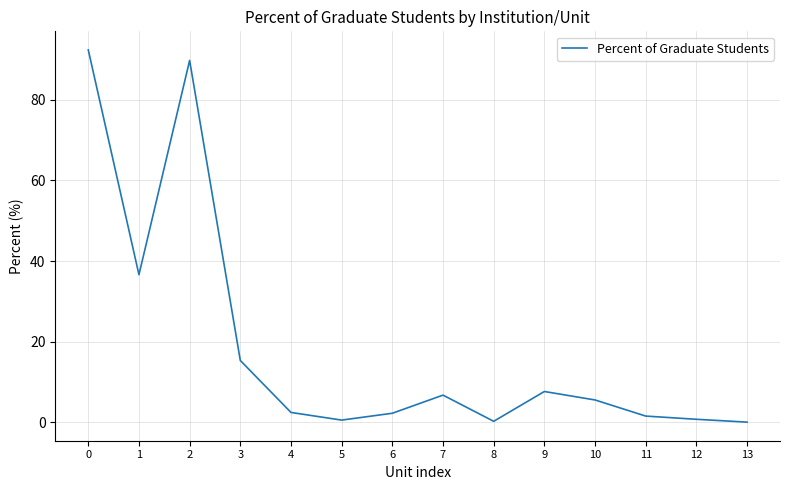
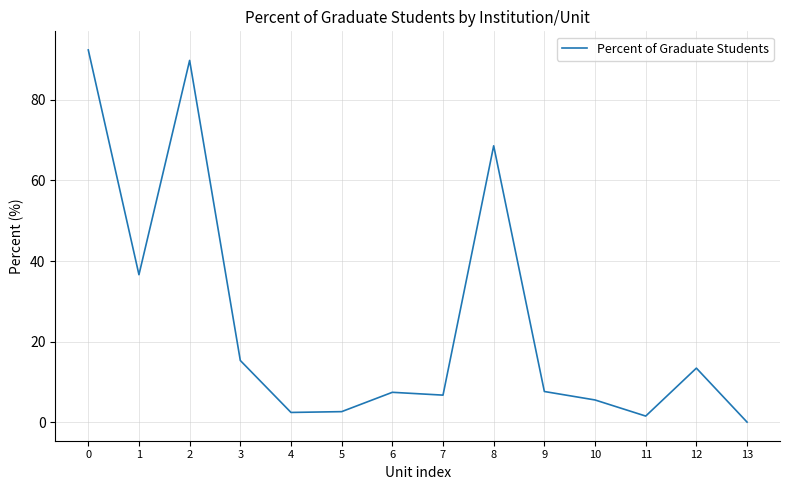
5: 1 -> 3
6: 2 -> 7
8: 0 -> 69
12: 1 -> 13
